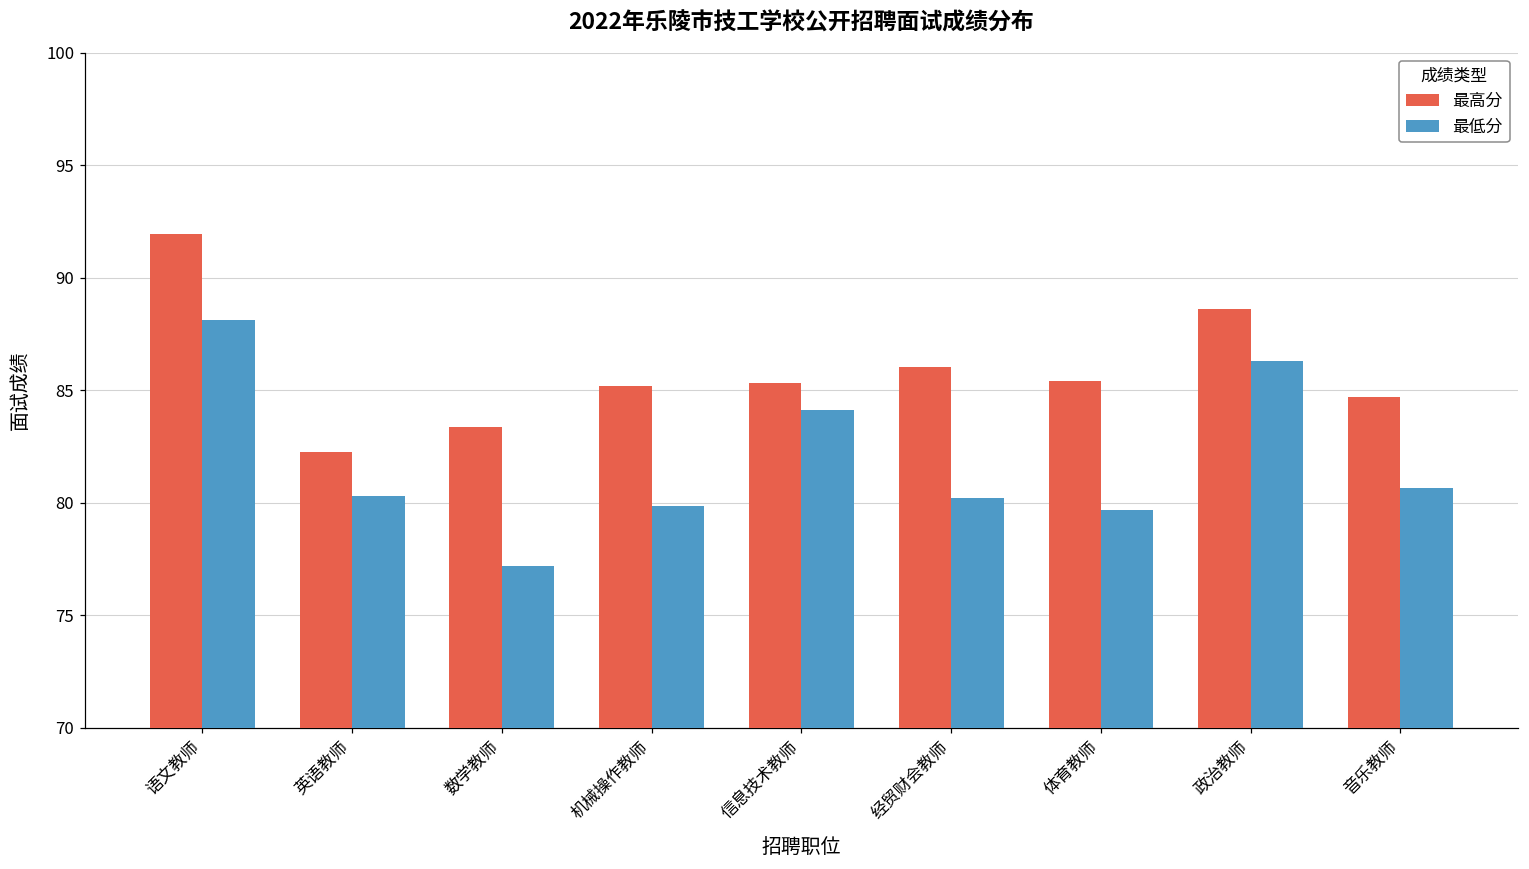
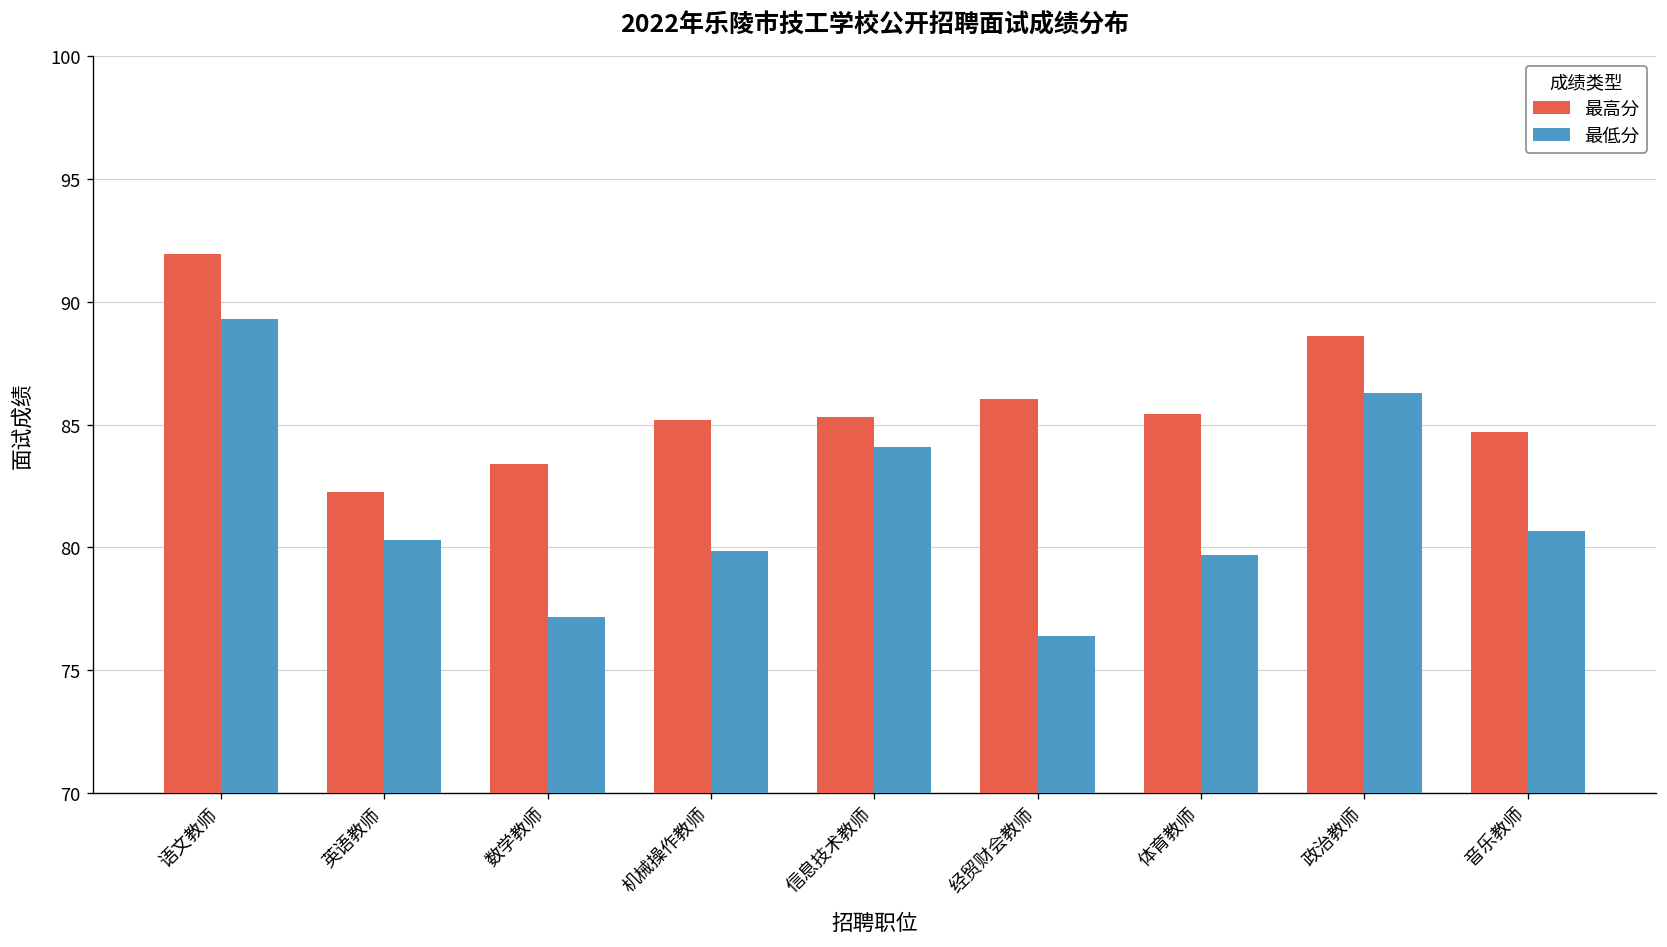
最低分, 语文教师: 88.1 -> 89.3
最低分, 经贸财会教师: 80.2 -> 76.4
